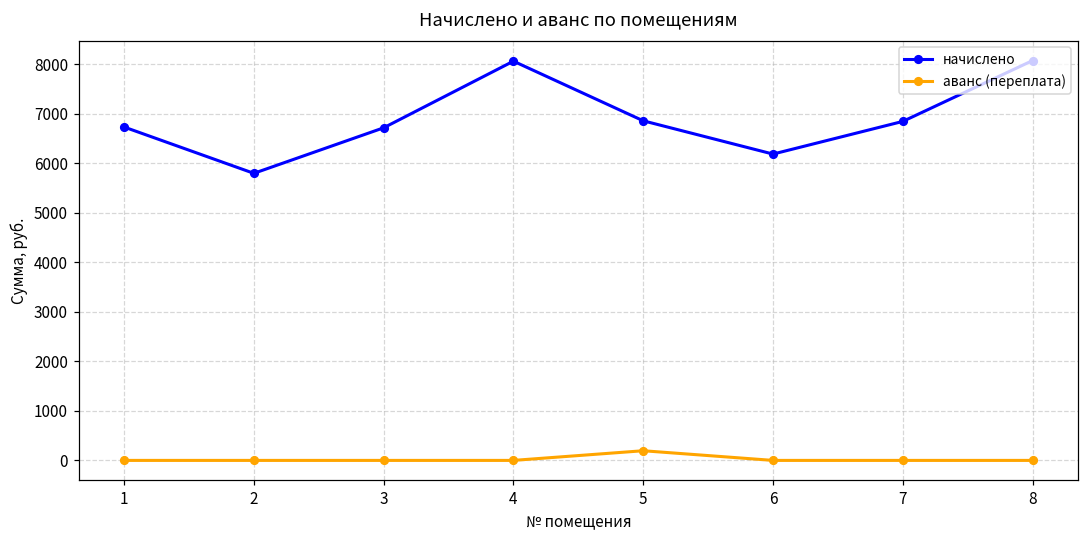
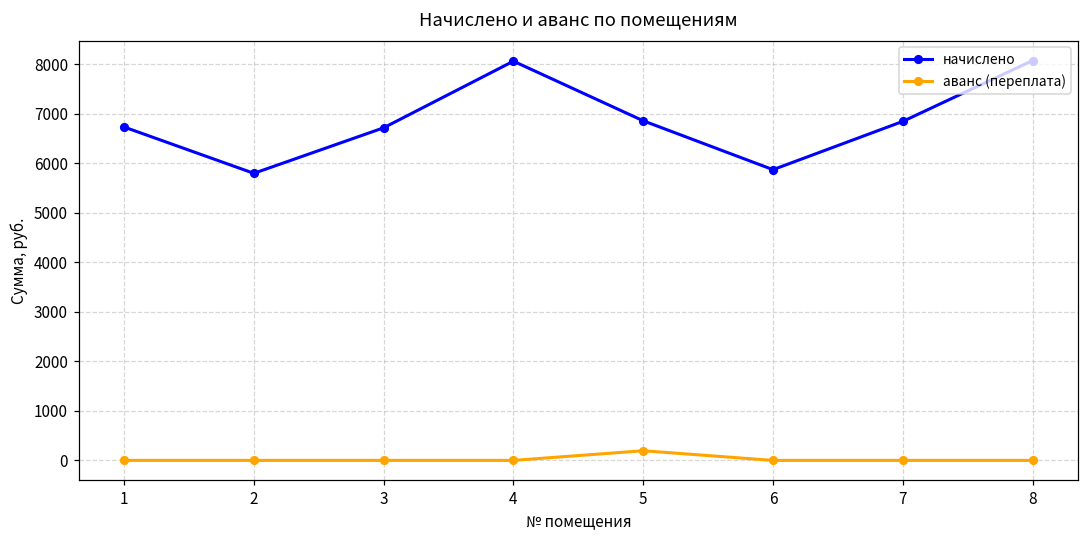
начислено, 6: 6200 -> 5900
